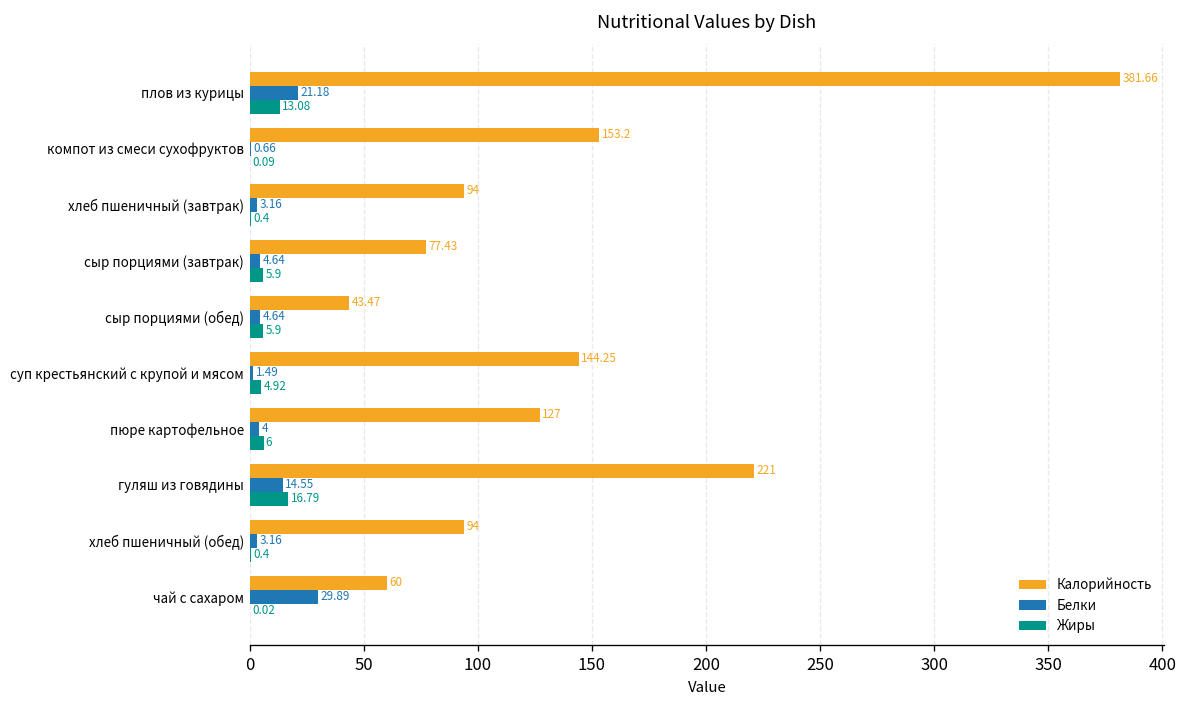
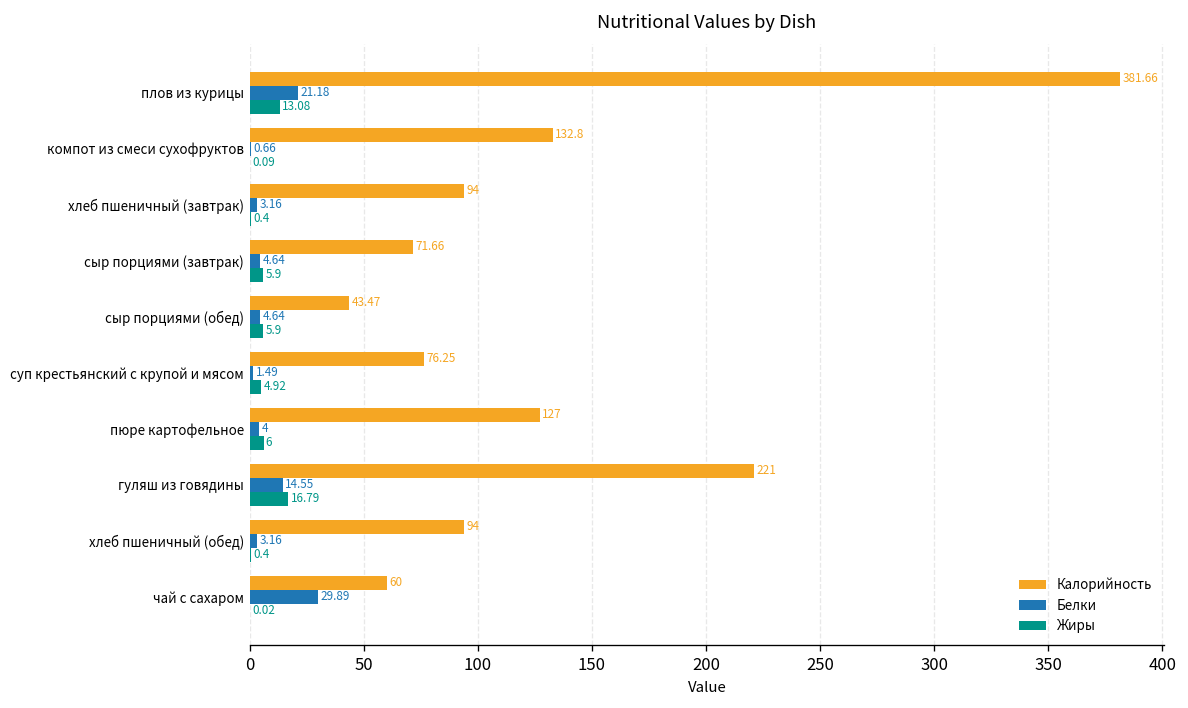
Калорийность, компот из смеси сухофруктов: 153.2 -> 132.8
Калорийность, сыр порциями (завтрак): 77.43 -> 71.66
Калорийность, суп крестьянский с крупой и мясом: 144.25 -> 76.25
